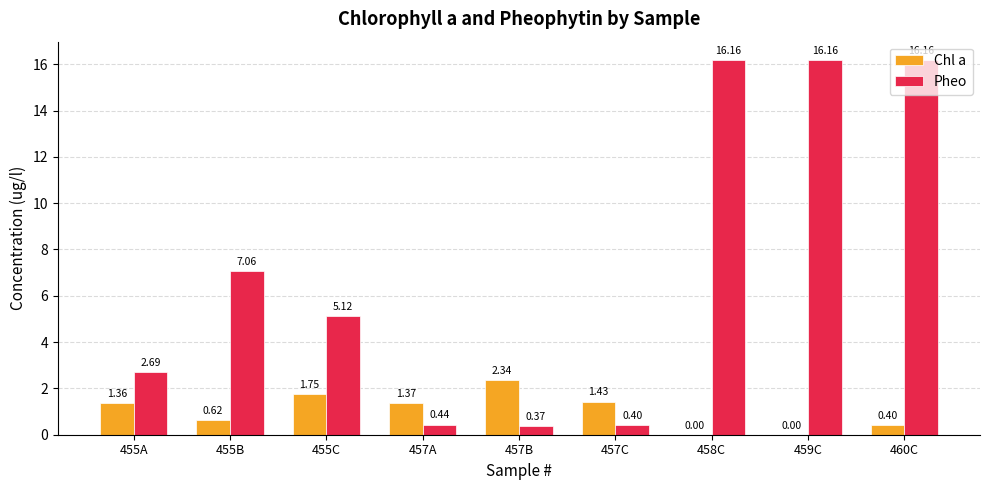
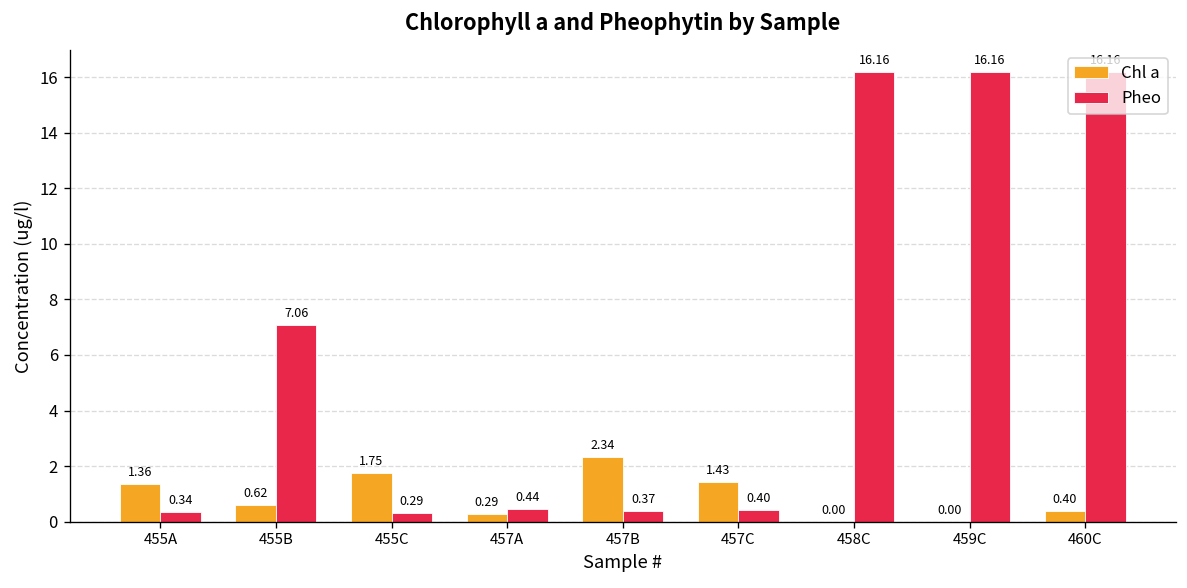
Pheo, 455A: 2.69 -> 0.34
Pheo, 455C: 5.12 -> 0.29
Chl a, 457A: 1.37 -> 0.29
